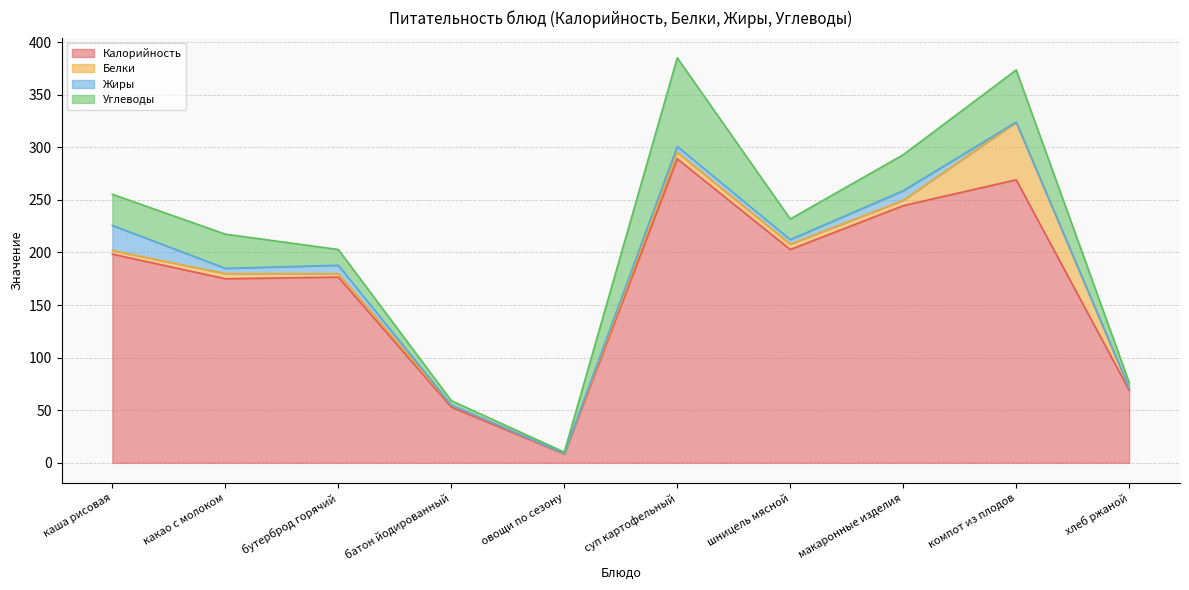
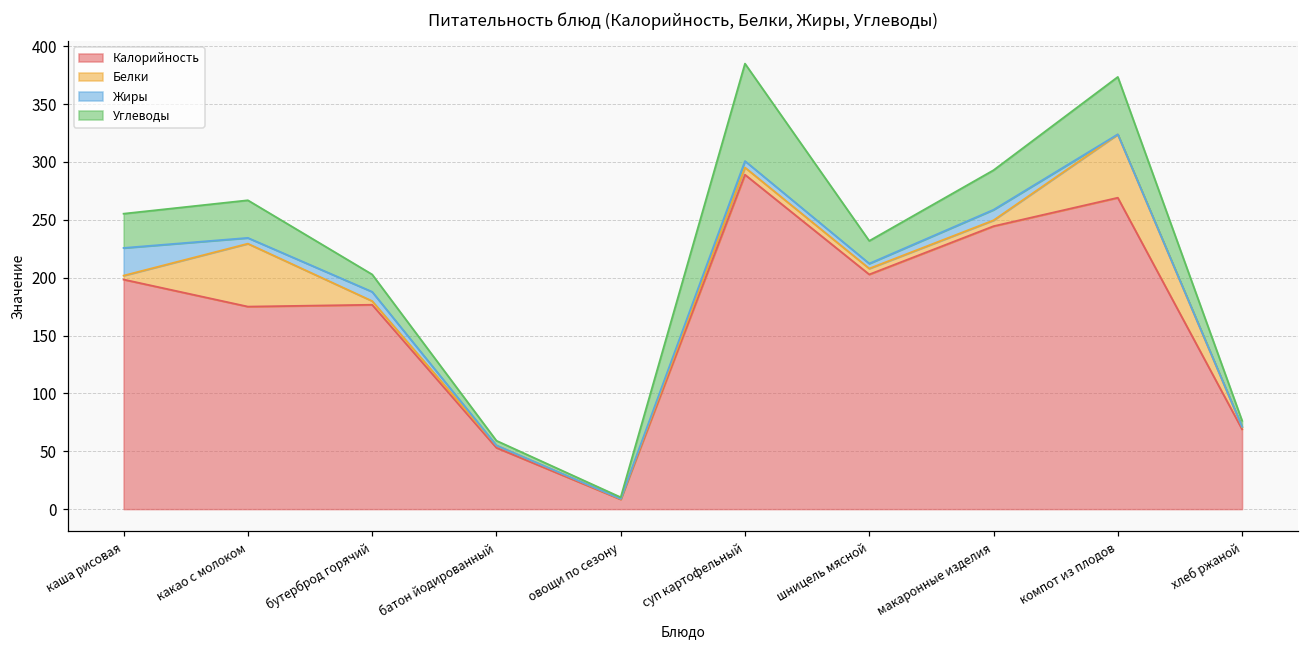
Белки, какао с молоком: 5 -> 54
